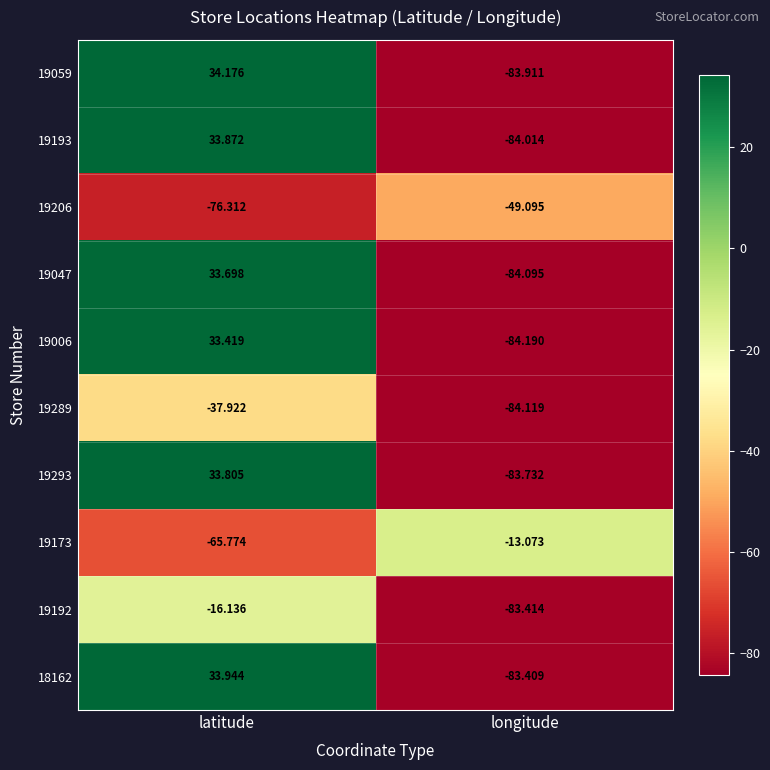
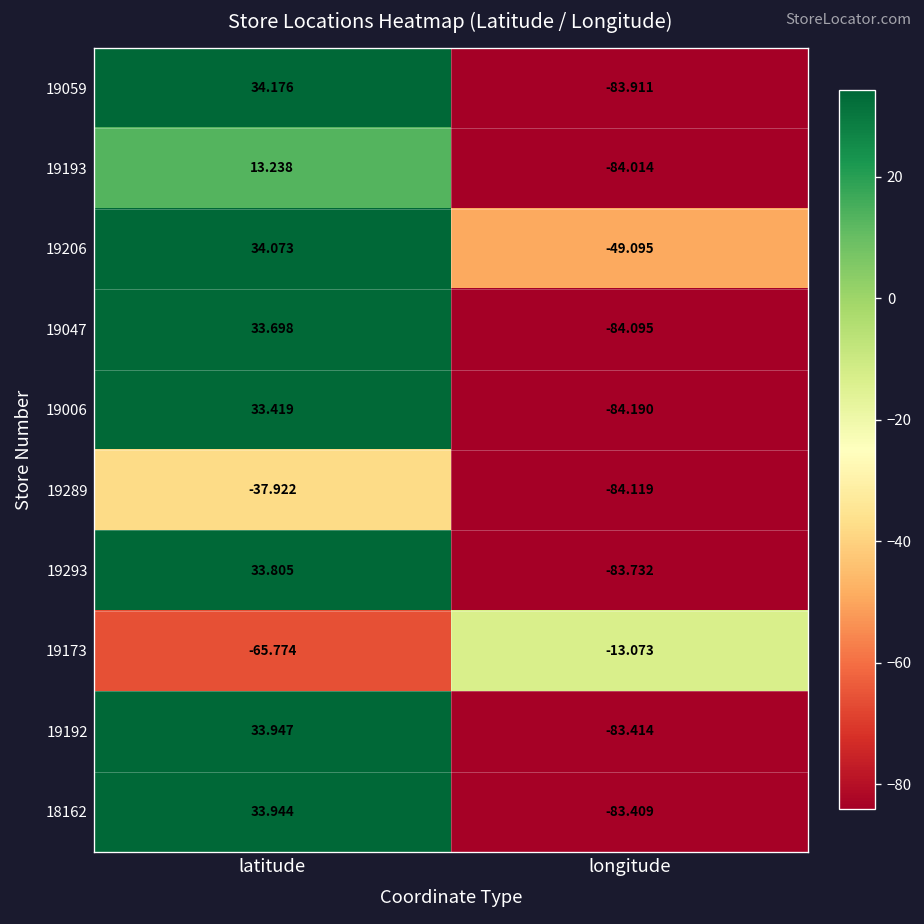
19193, latitude: 33.872 -> 13.238
19206, latitude: -76.312 -> 34.073
19192, latitude: -16.136 -> 33.947
